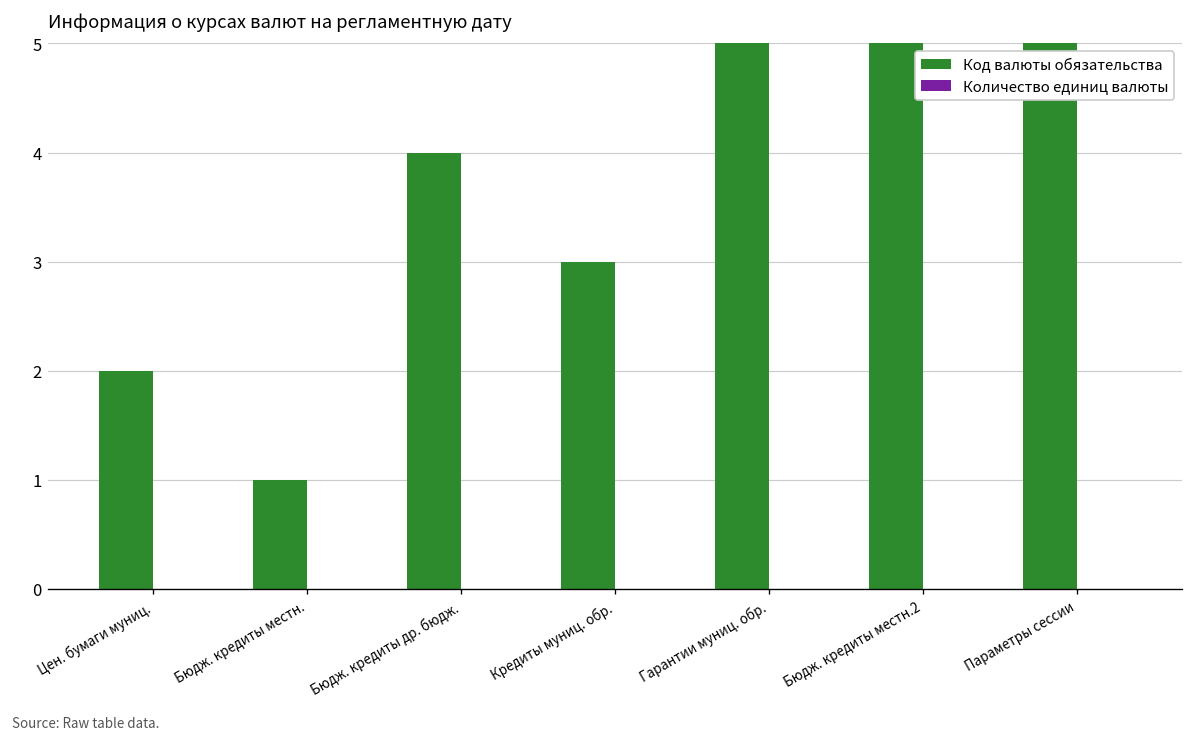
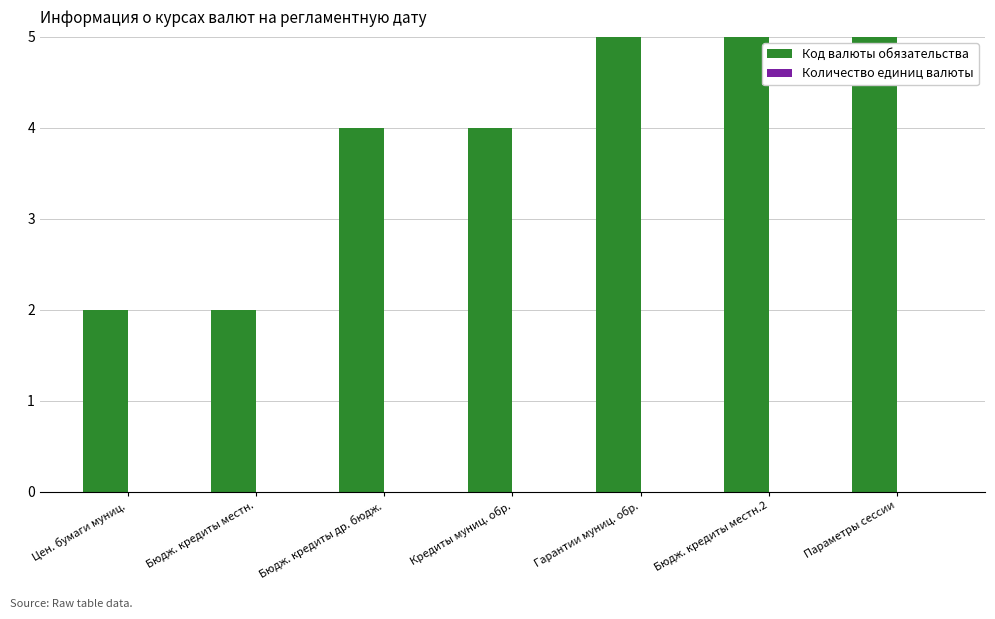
Код валюты обязательства, Бюдж. кредиты местн.: 1 -> 2
Код валюты обязательства, Кредиты муниц. обр.: 3 -> 4
